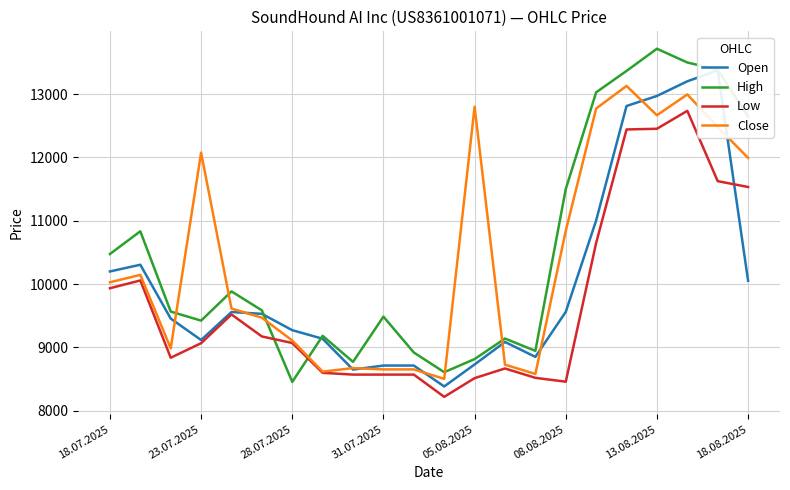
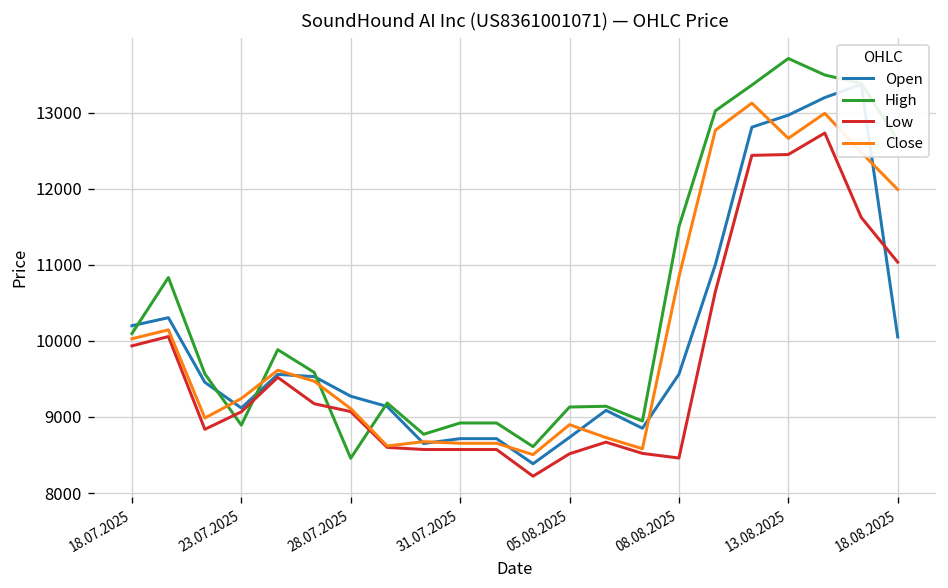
High, 18.07.2025: 10500 -> 10100
High, 23.07.2025: 9400 -> 8900
Close, 23.07.2025: 12100 -> 9200
High, 31.07.2025: 9500 -> 8900
High, 05.08.2025: 8800 -> 9100
Close, 05.08.2025: 12800 -> 8900
Low, 18.08.2025: 11500 -> 11000
